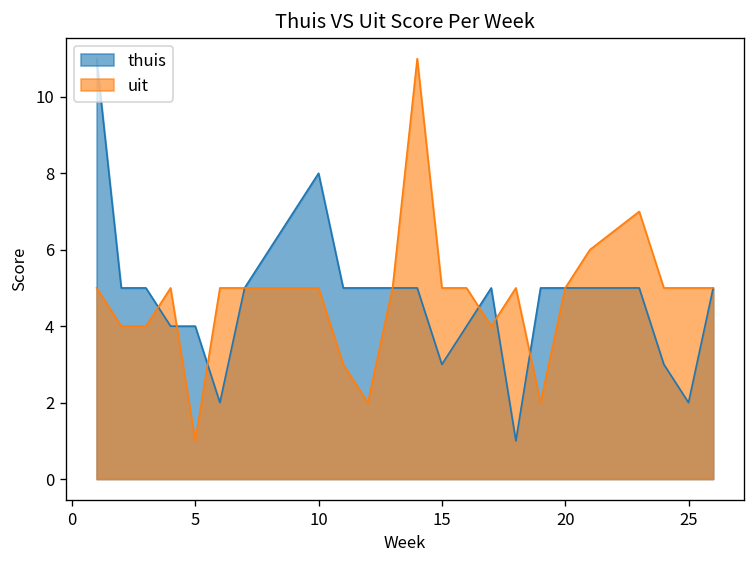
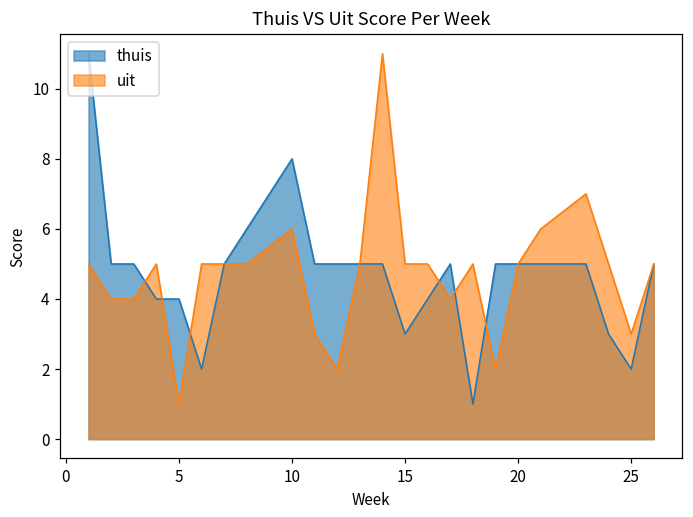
uit, 10: 5 -> 6
uit, 25: 5 -> 3
